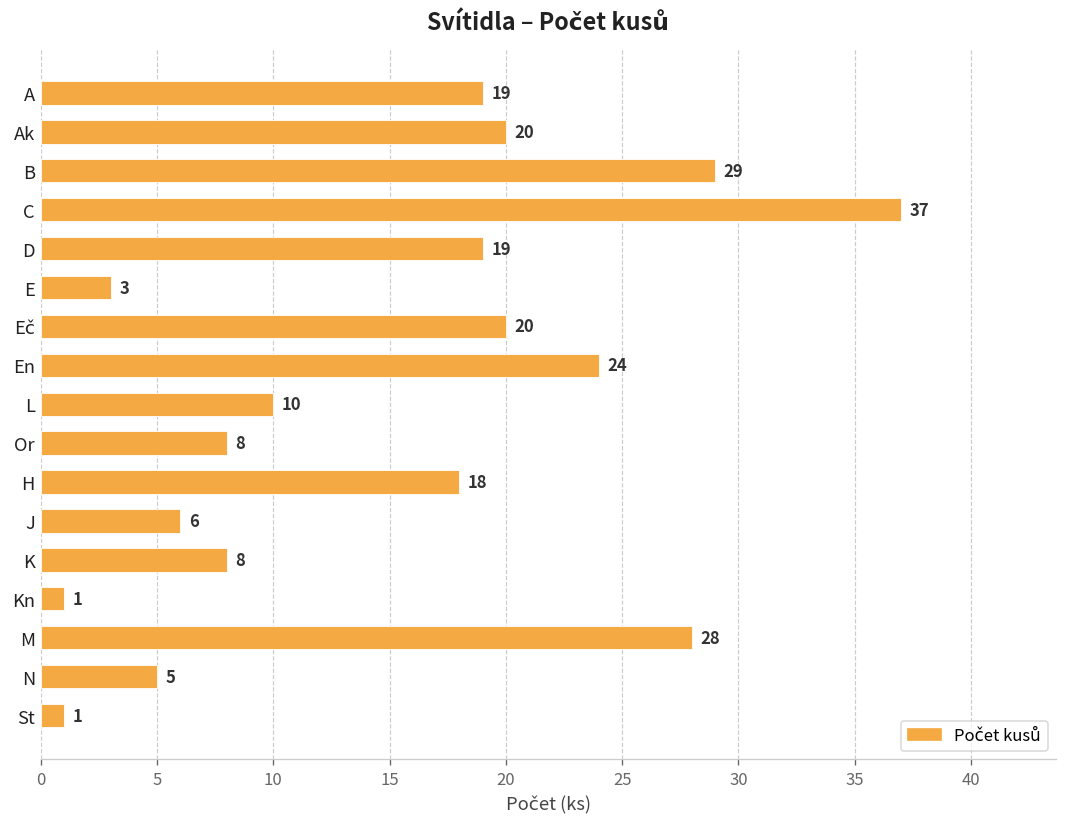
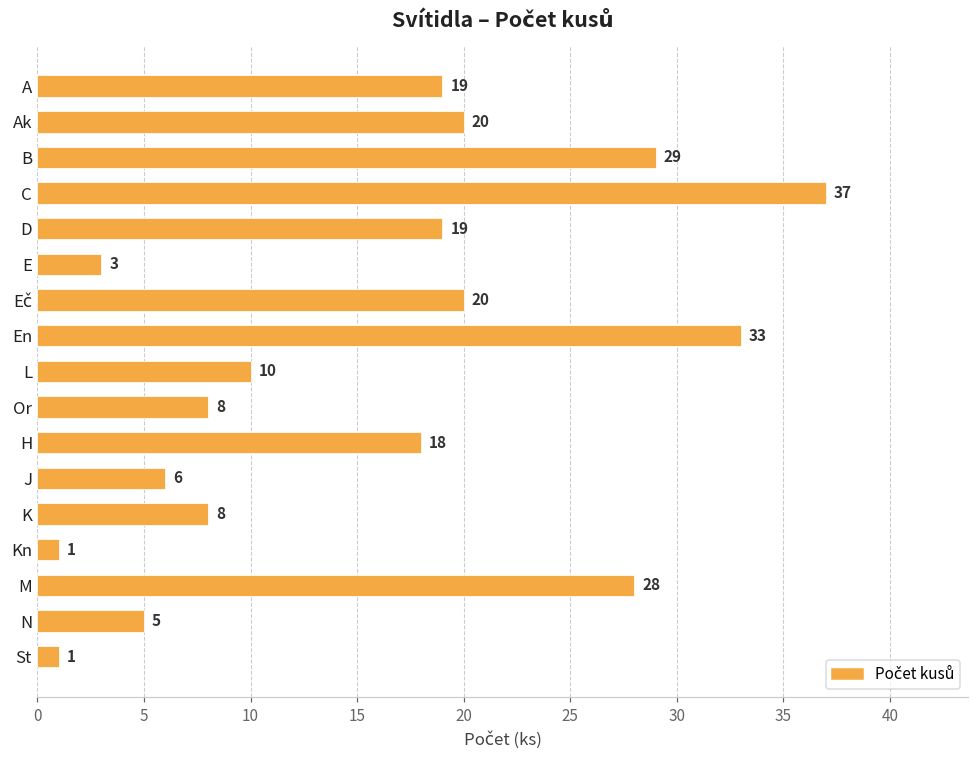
En: 24 -> 33
